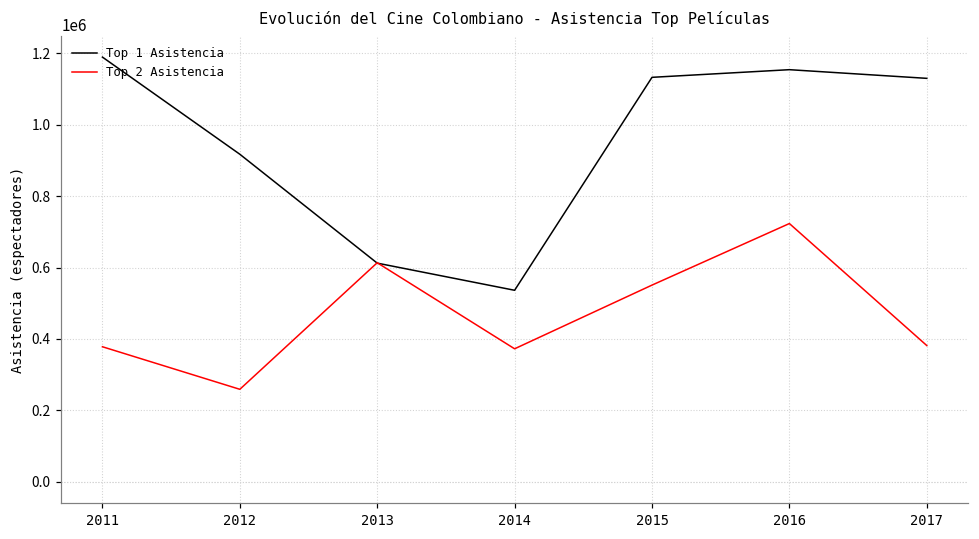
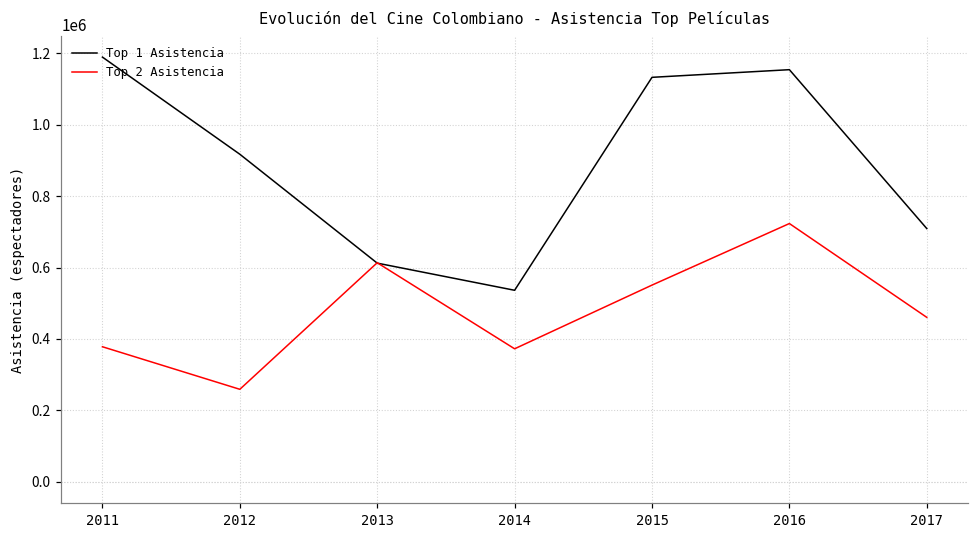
Top 1 Asistencia, 2017: 1130000 -> 710000
Top 2 Asistencia, 2017: 380000 -> 460000
